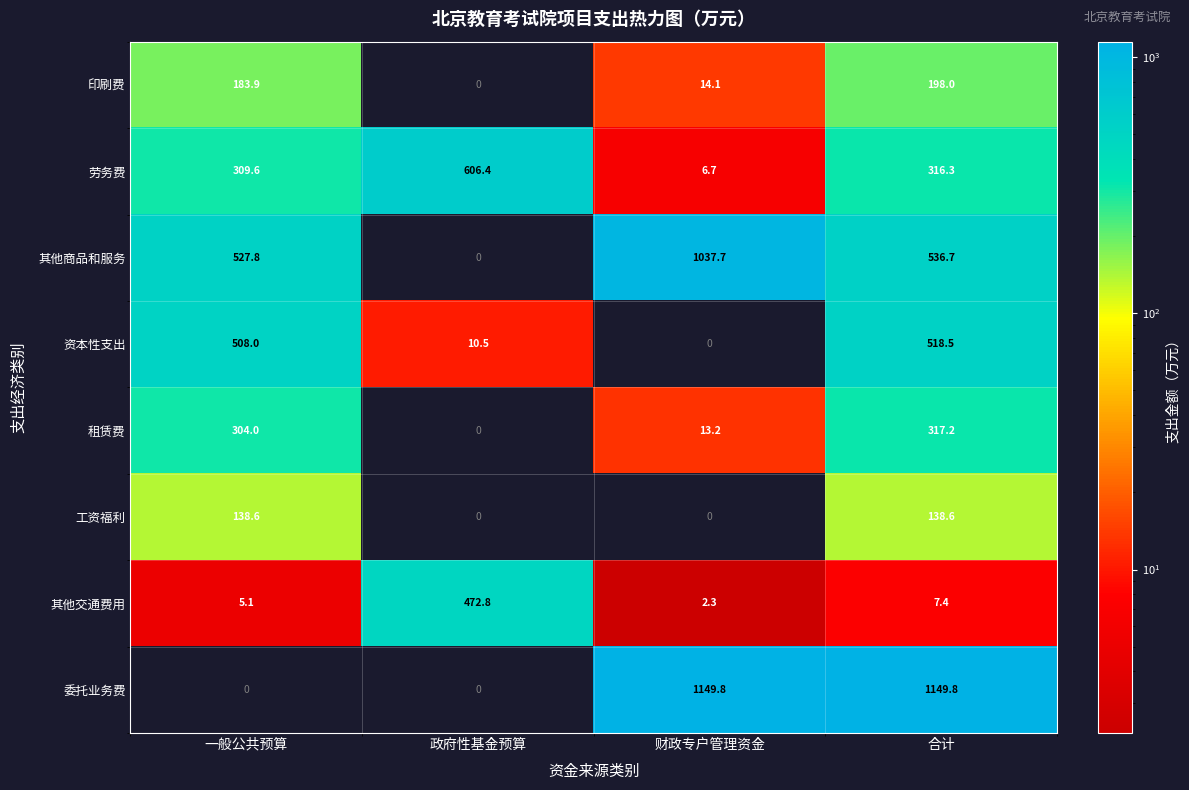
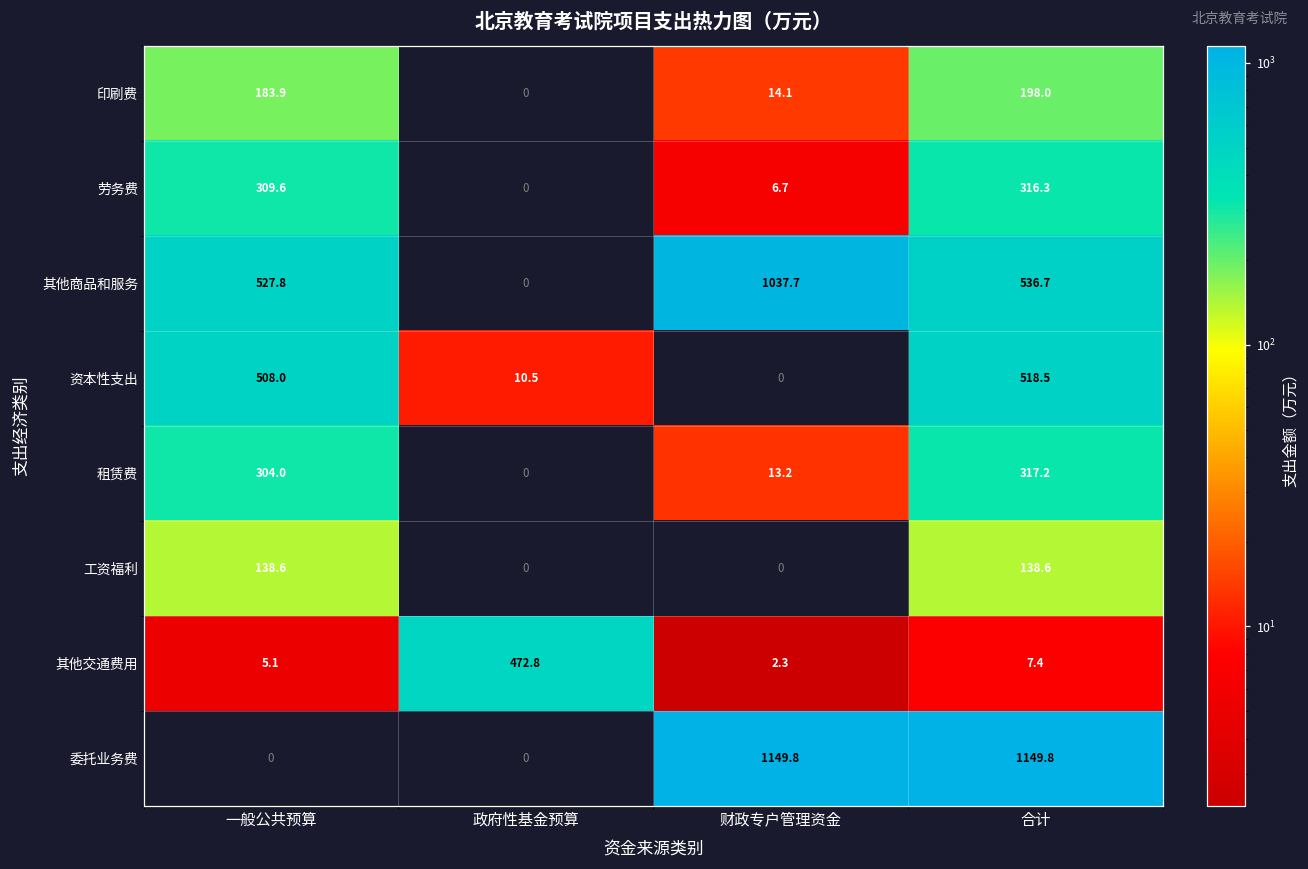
劳务费, 政府性基金预算: 606.4 -> 0
